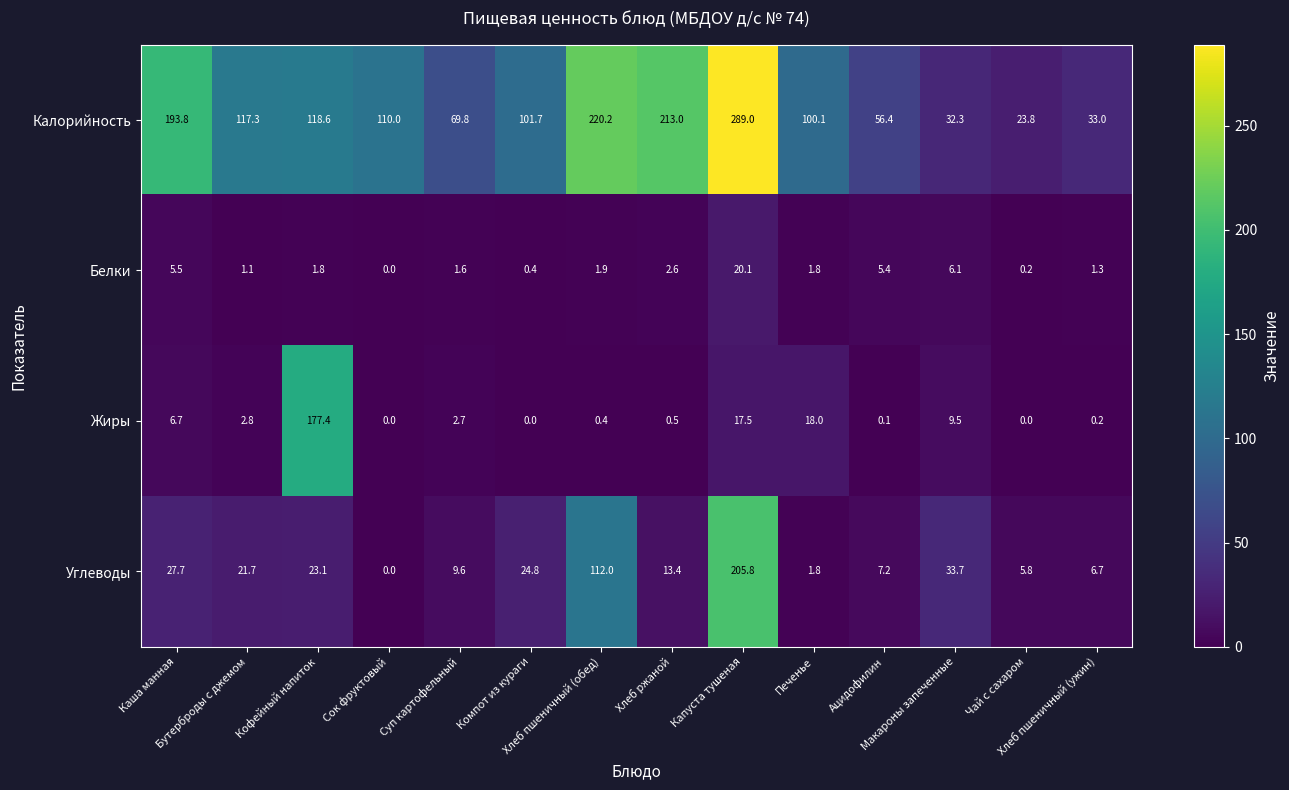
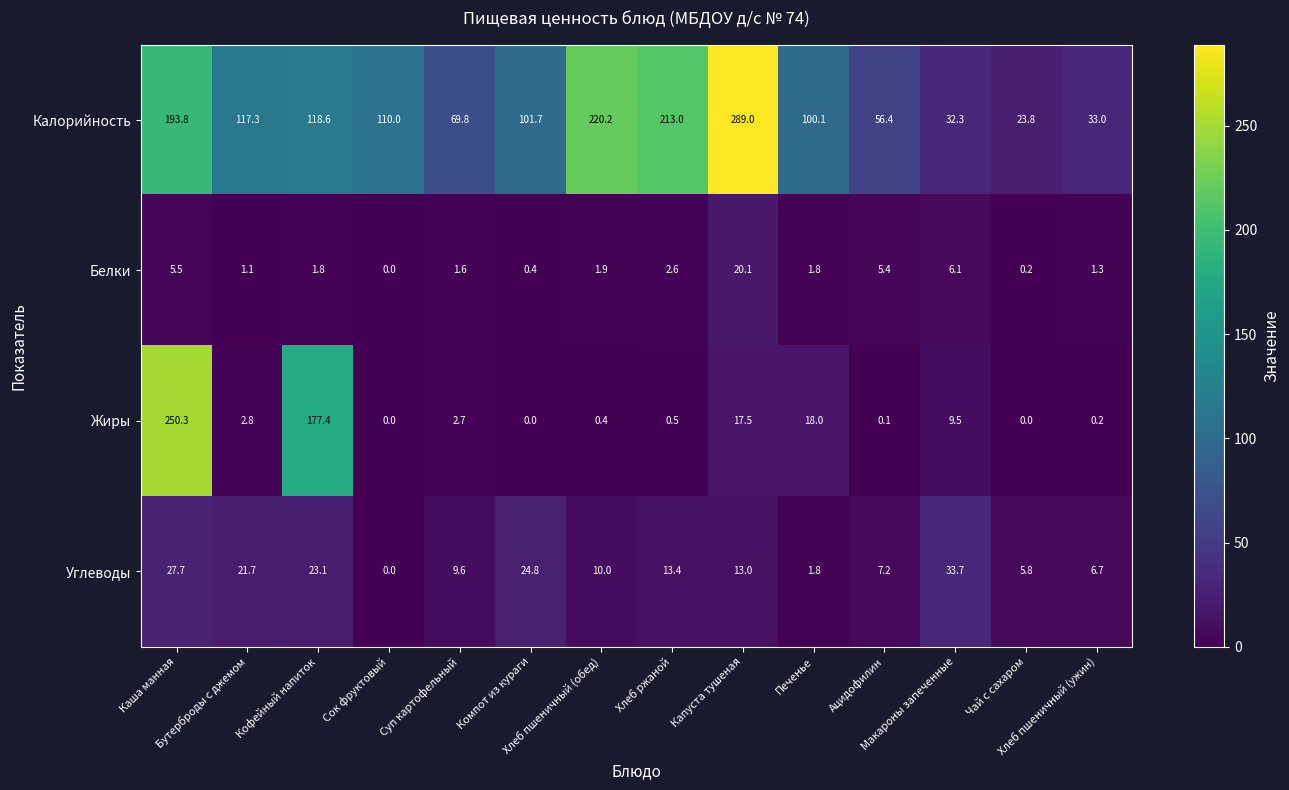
Жиры, Каша манная: 6.7 -> 250.3
Углеводы, Хлеб пшеничный (обед): 112.0 -> 10.0
Углеводы, Капуста тушеная: 205.8 -> 13.0
